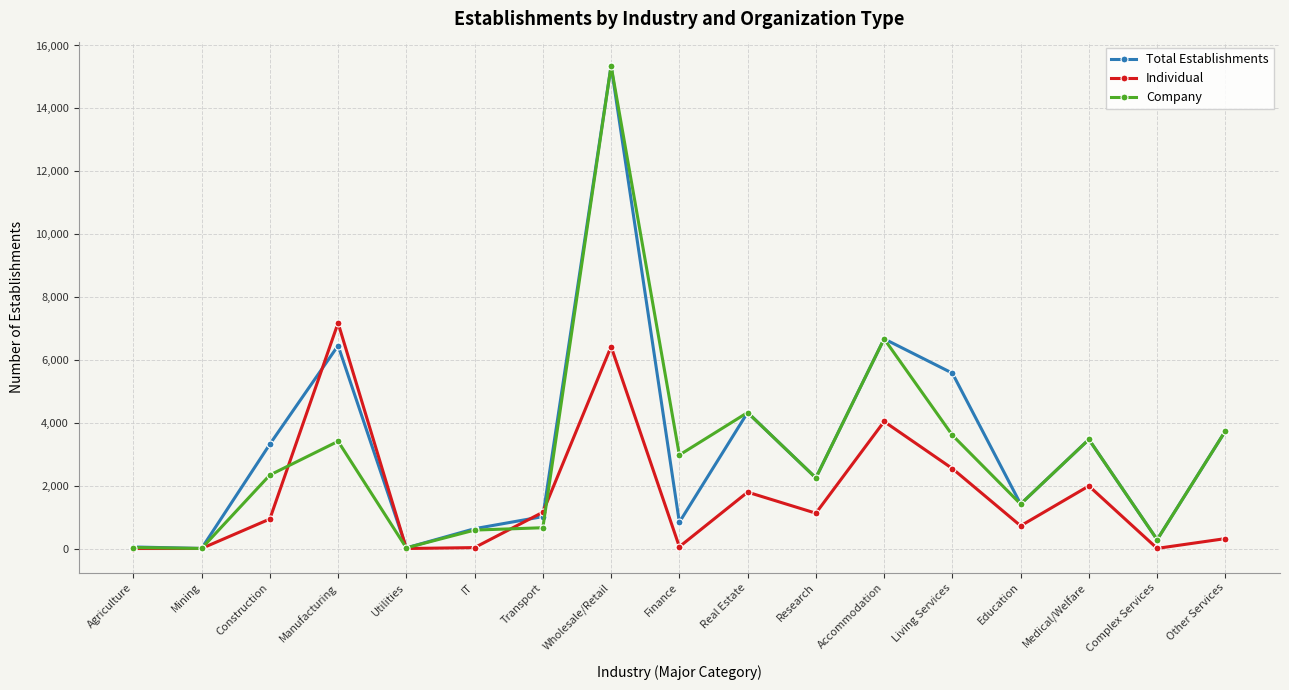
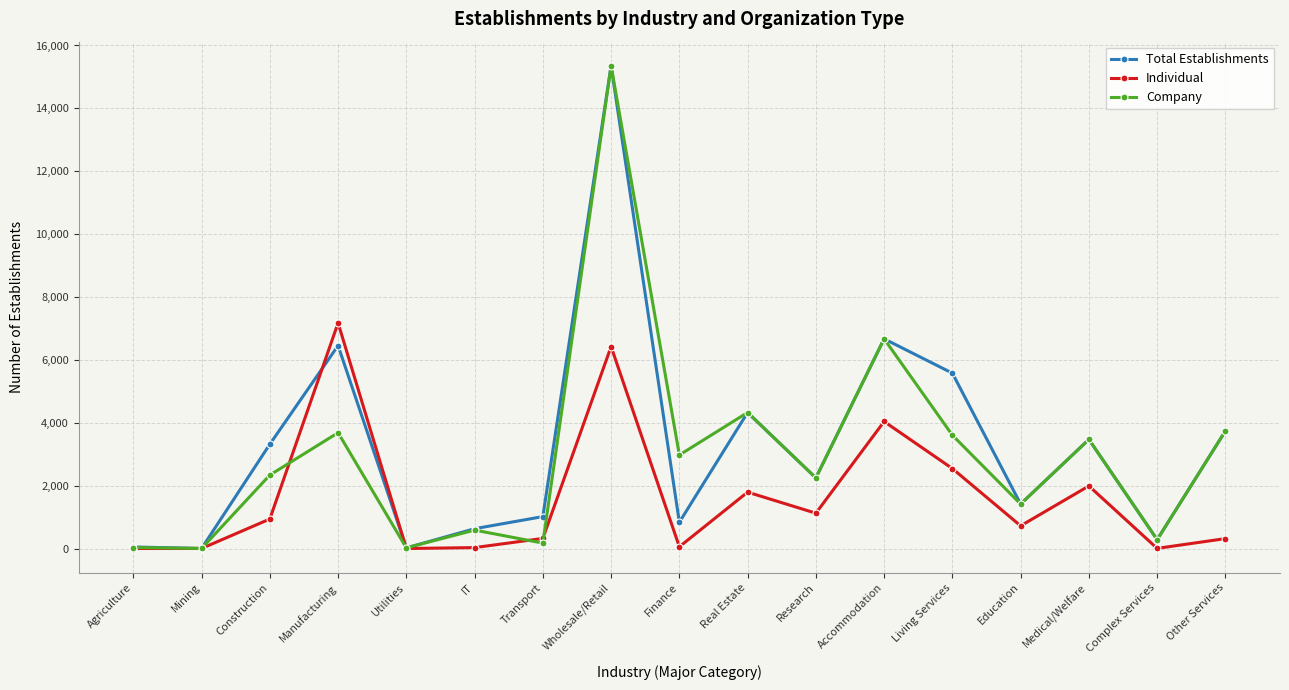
Company, Manufacturing: 3,400 -> 3,700
Individual, Transport: 1,200 -> 300
Company, Transport: 700 -> 200
